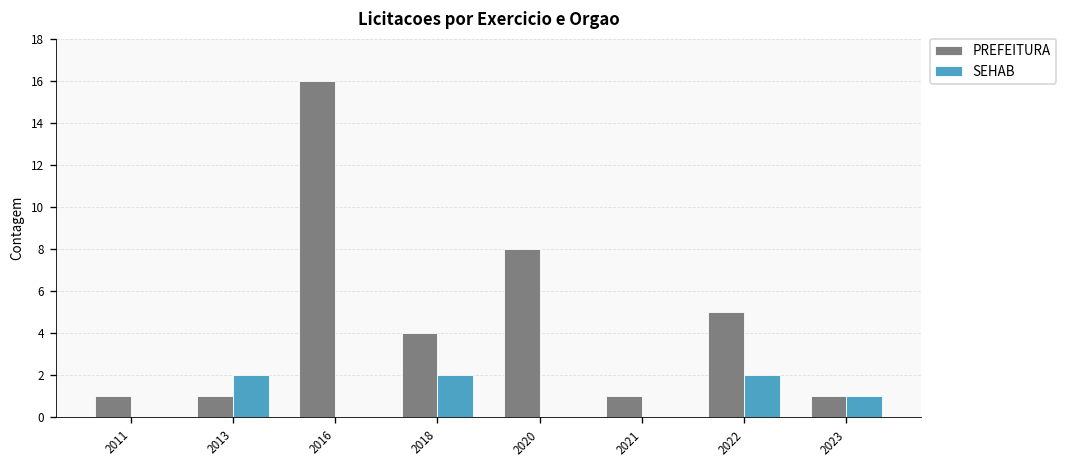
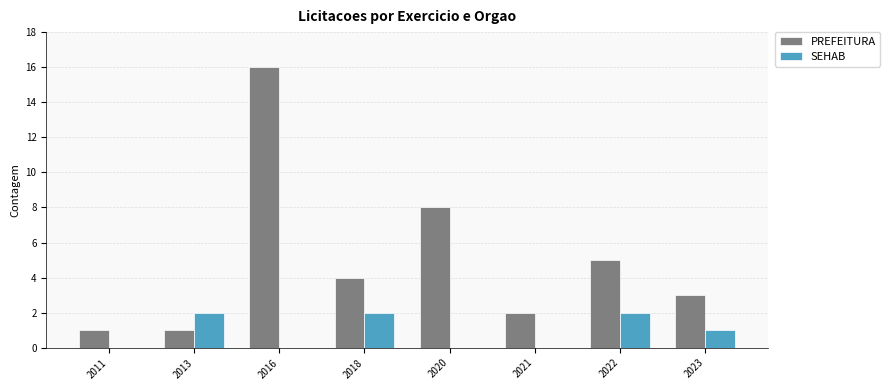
PREFEITURA, 2021: 1 -> 2
PREFEITURA, 2023: 1 -> 3
